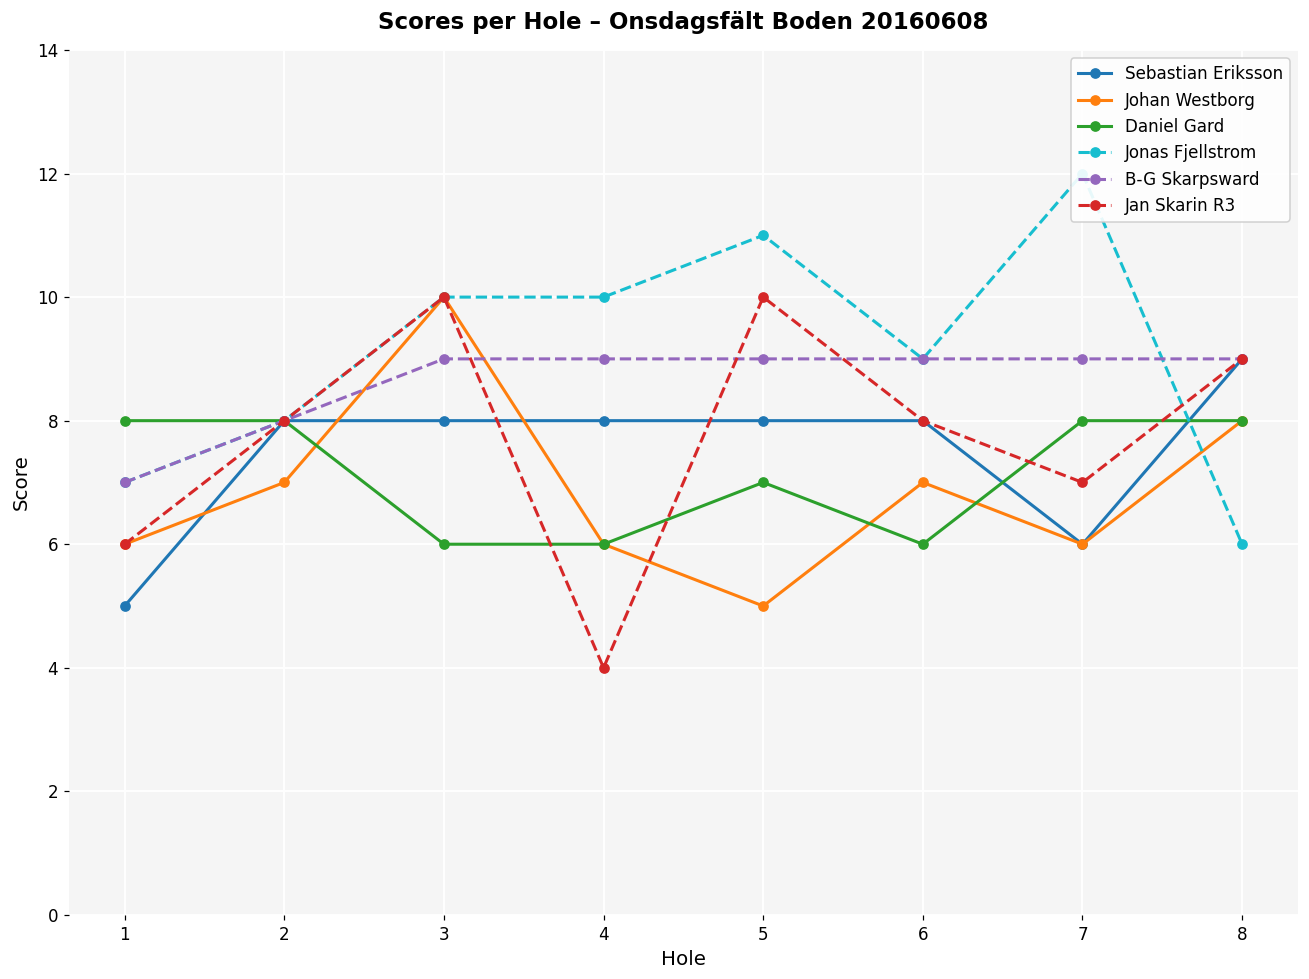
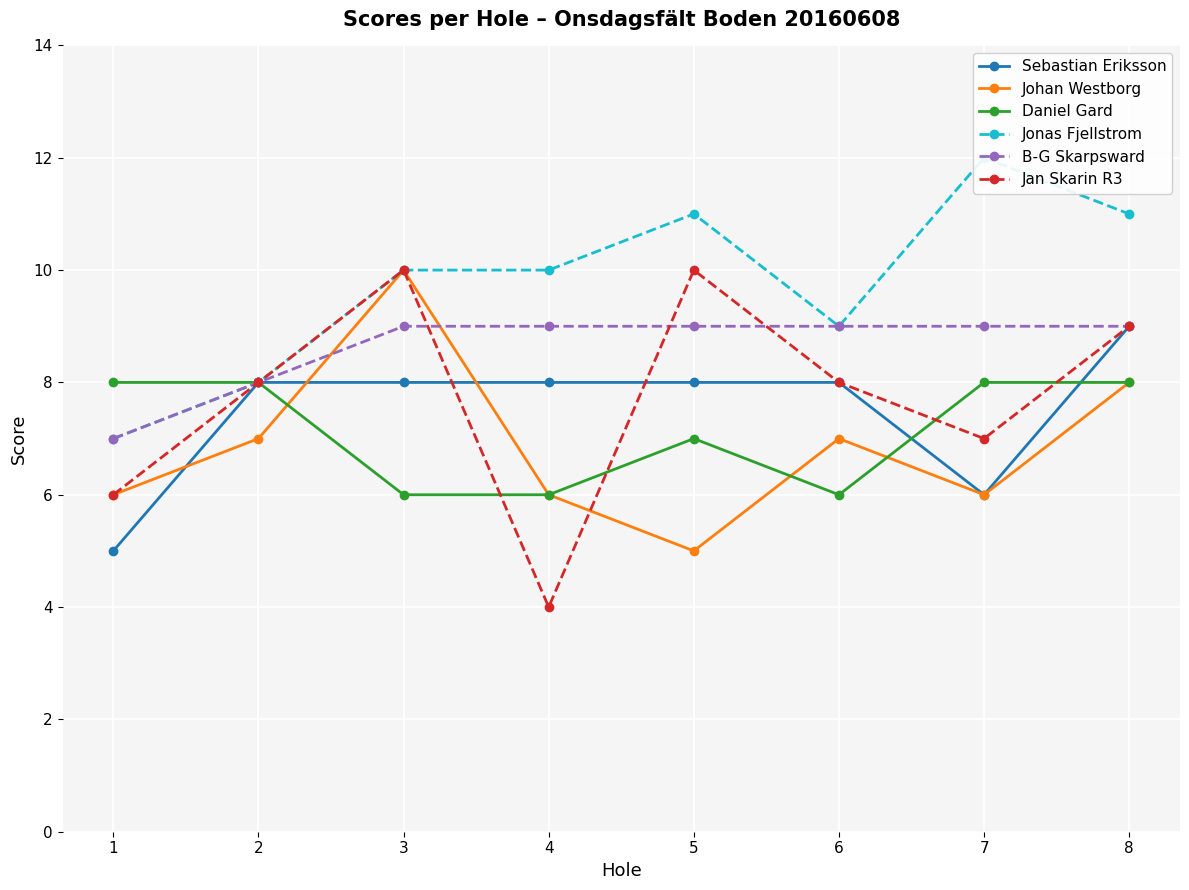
Jonas Fjellstrom, 8: 6 -> 11
